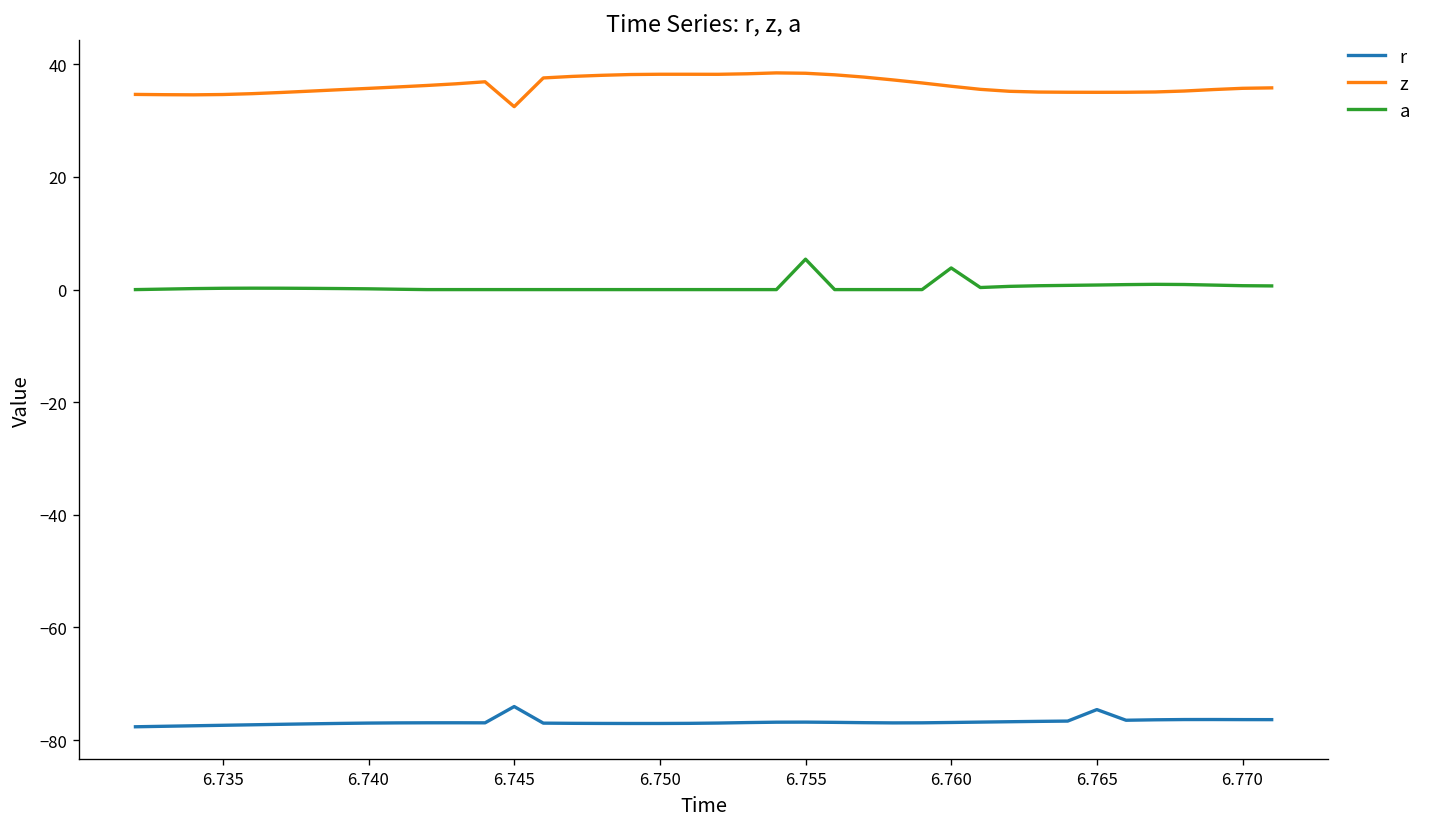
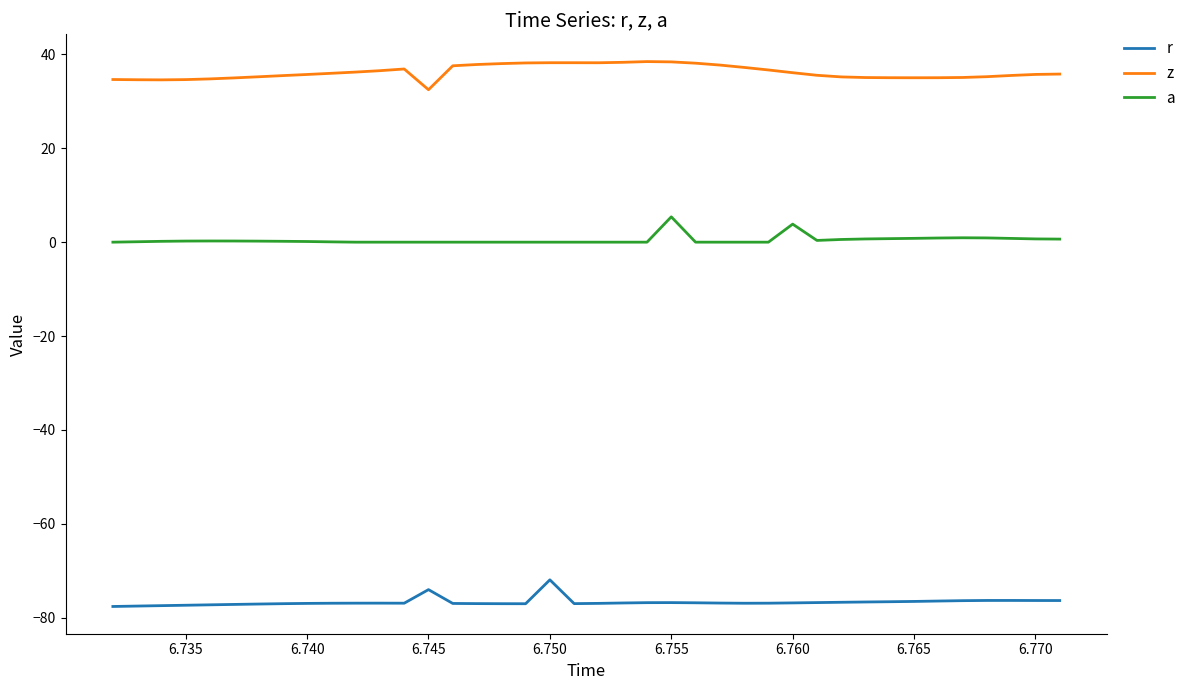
r, 6.750: -77 -> -72
r, 6.765: -75 -> -77
